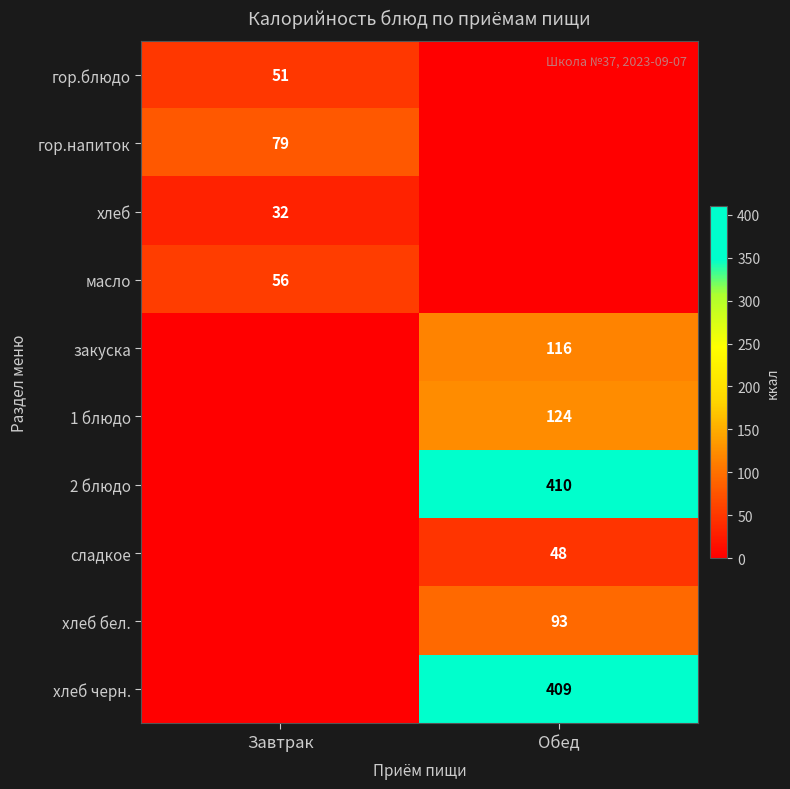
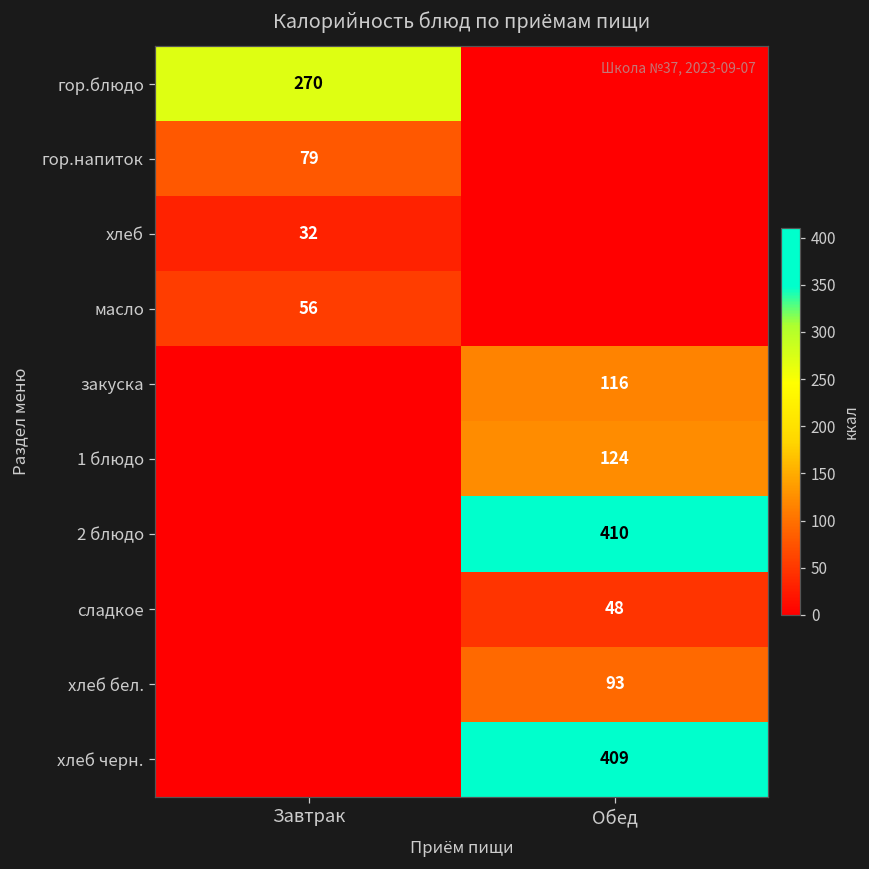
гор.блюдо, Завтрак: 51 -> 270
